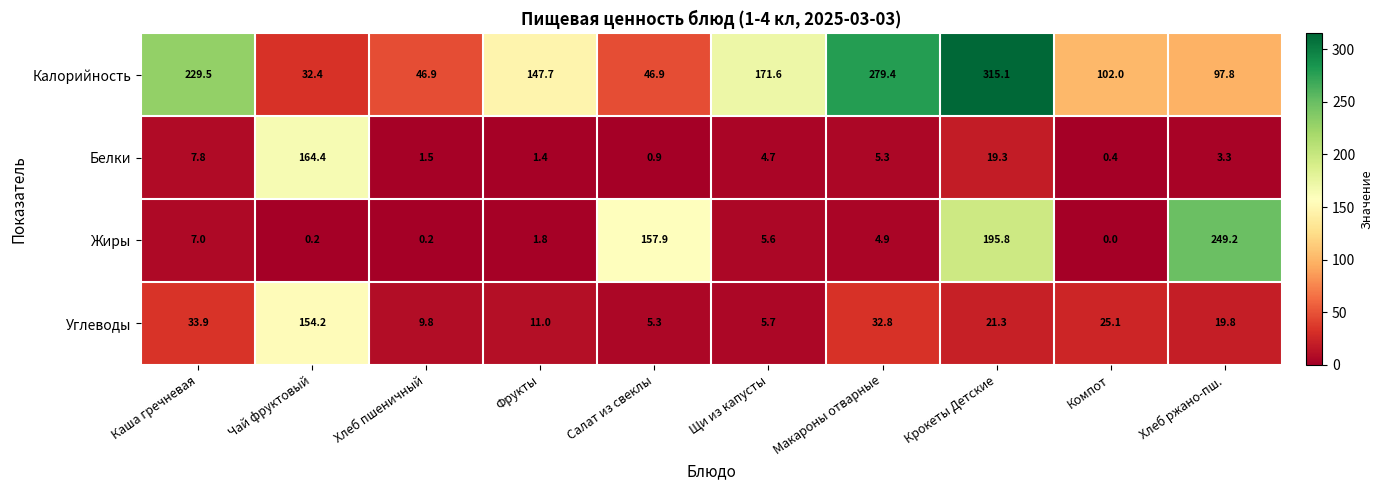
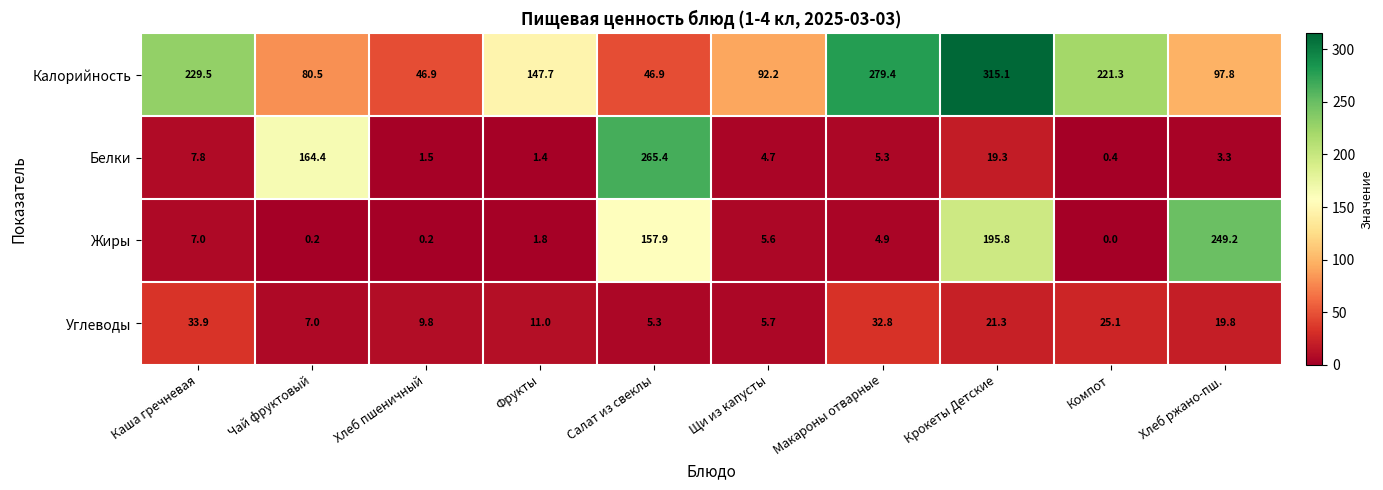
Калорийность, Чай фруктовый: 32.4 -> 80.5
Калорийность, Щи из капусты: 171.6 -> 92.2
Калорийность, Компот: 102.0 -> 221.3
Белки, Салат из свеклы: 0.9 -> 265.4
Углеводы, Чай фруктовый: 154.2 -> 7.0
